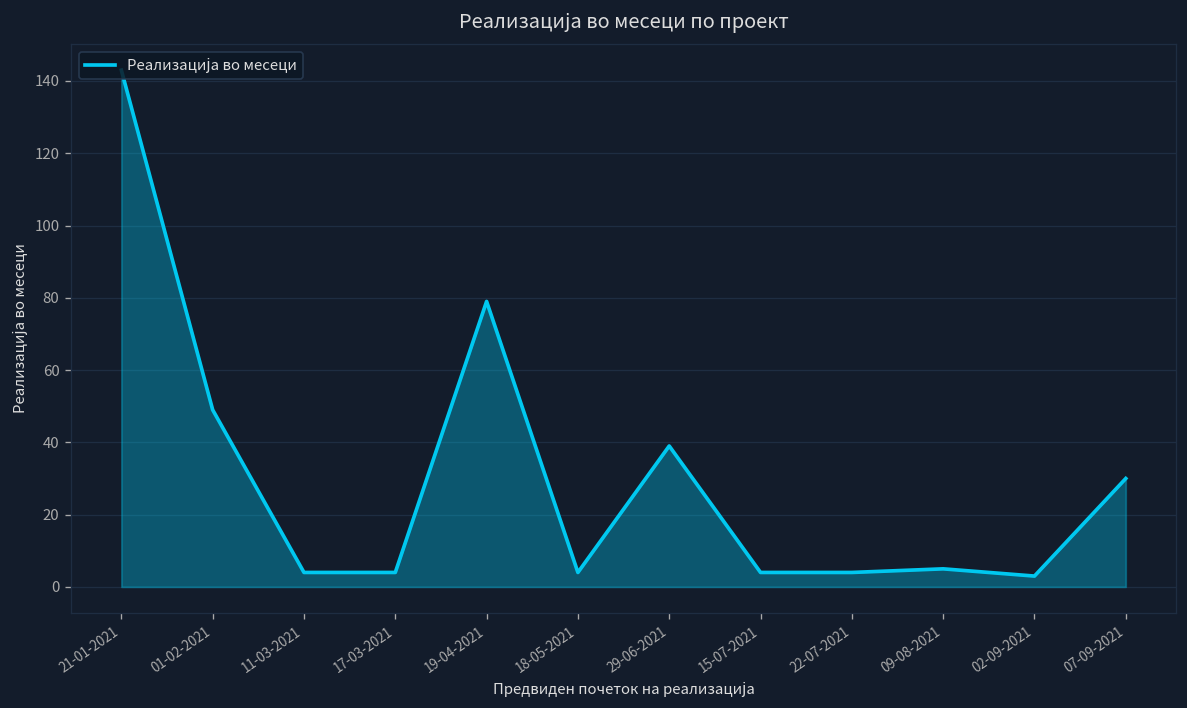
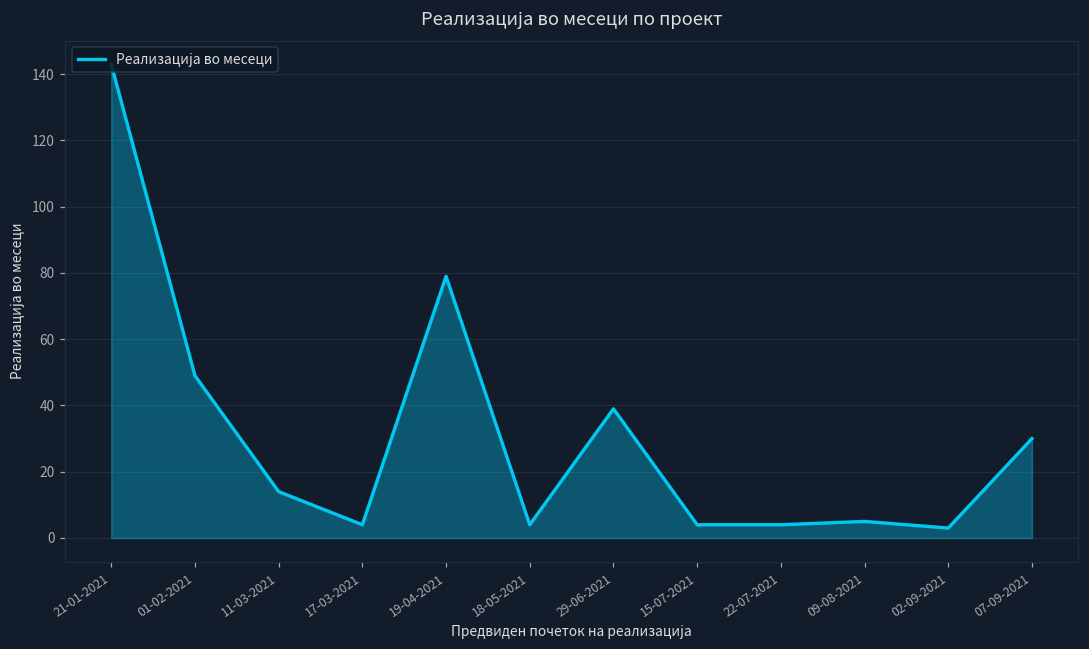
11-03-2021: 4 -> 14
